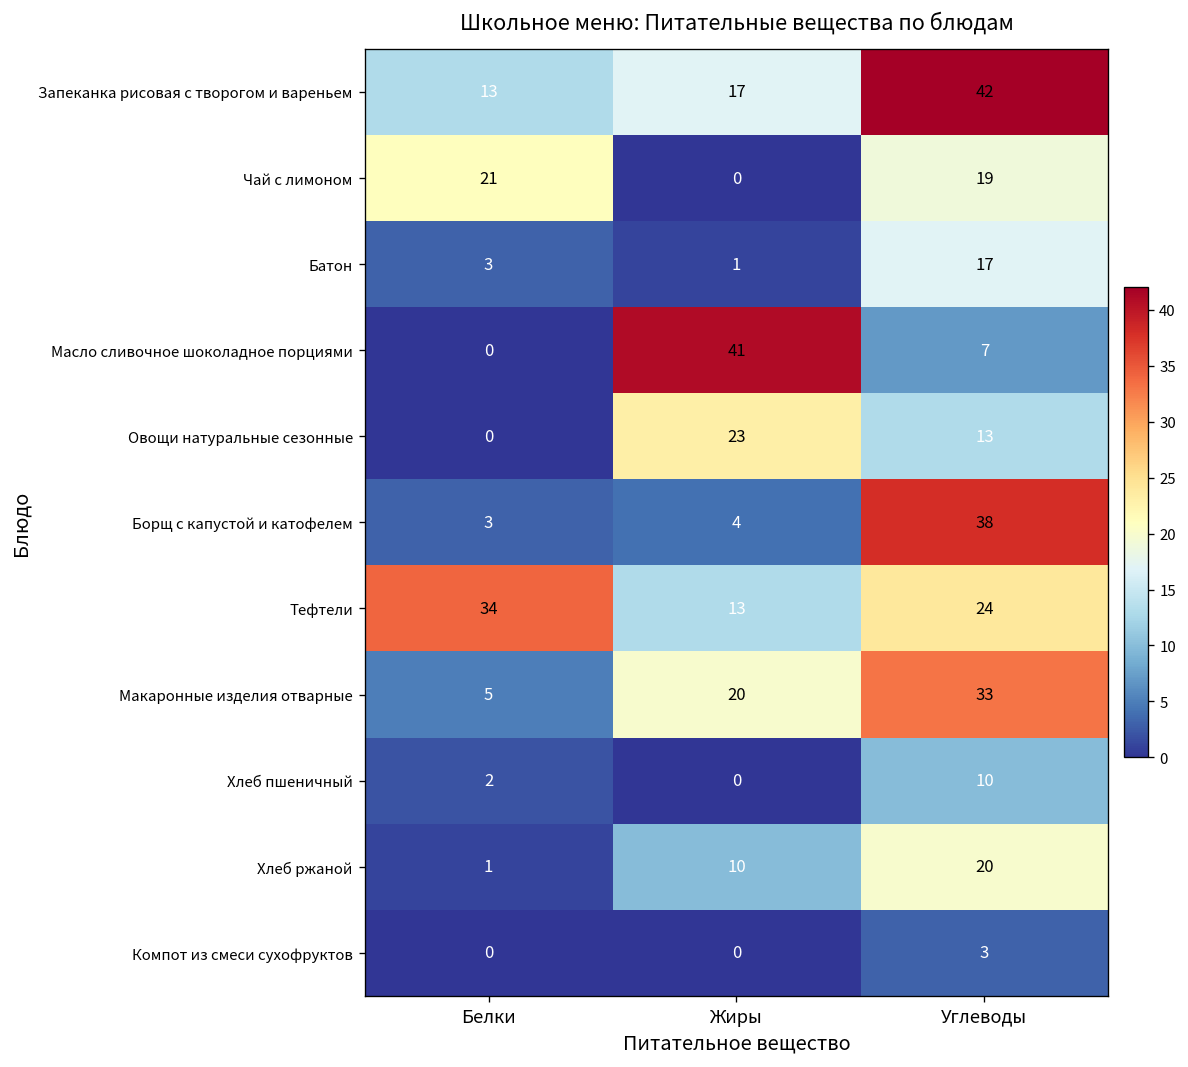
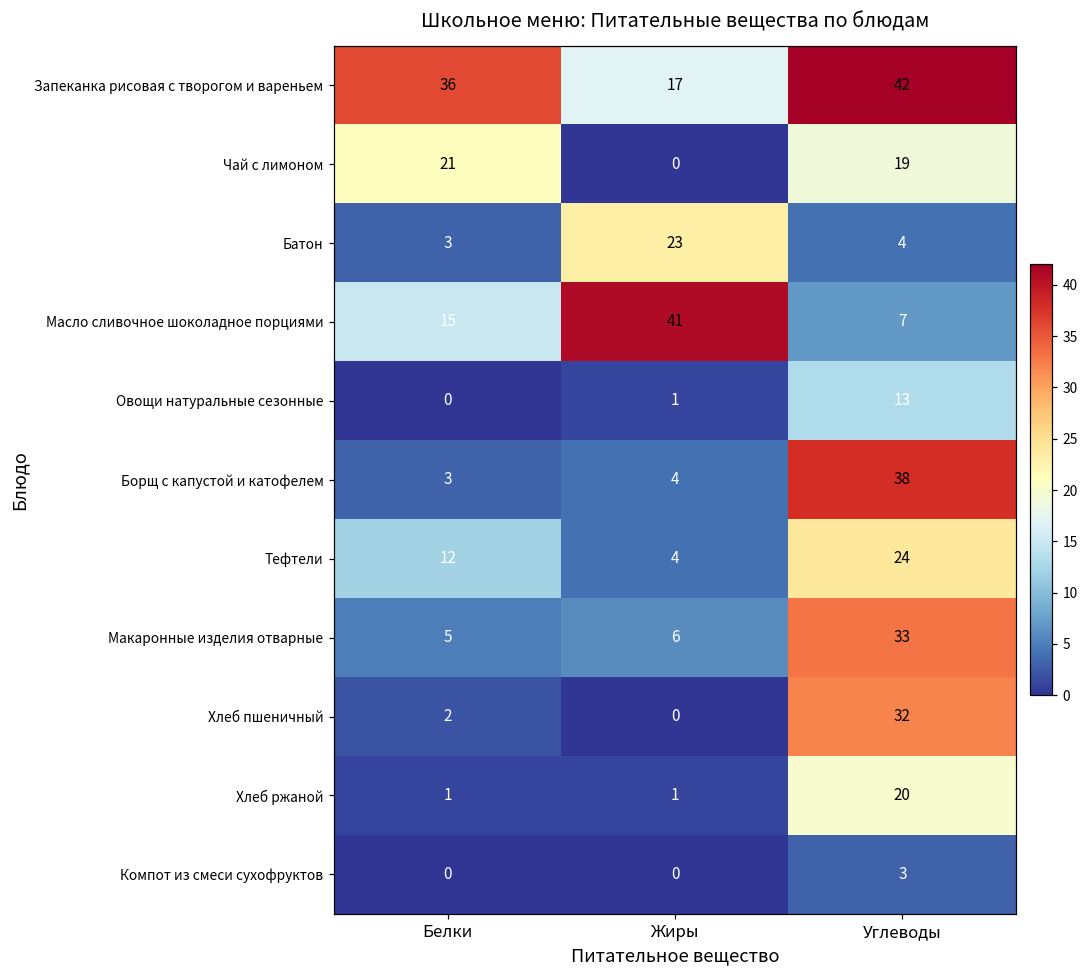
Запеканка рисовая с творогом и вареньем, Белки: 13 -> 36
Батон, Жиры: 1 -> 23
Батон, Углеводы: 17 -> 4
Масло сливочное шоколадное порциями, Белки: 0 -> 15
Овощи натуральные сезонные, Жиры: 23 -> 1
Тефтели, Белки: 34 -> 12
Тефтели, Жиры: 13 -> 4
Макаронные изделия отварные, Жиры: 20 -> 6
Хлеб пшеничный, Углеводы: 10 -> 32
Хлеб ржаной, Жиры: 10 -> 1
